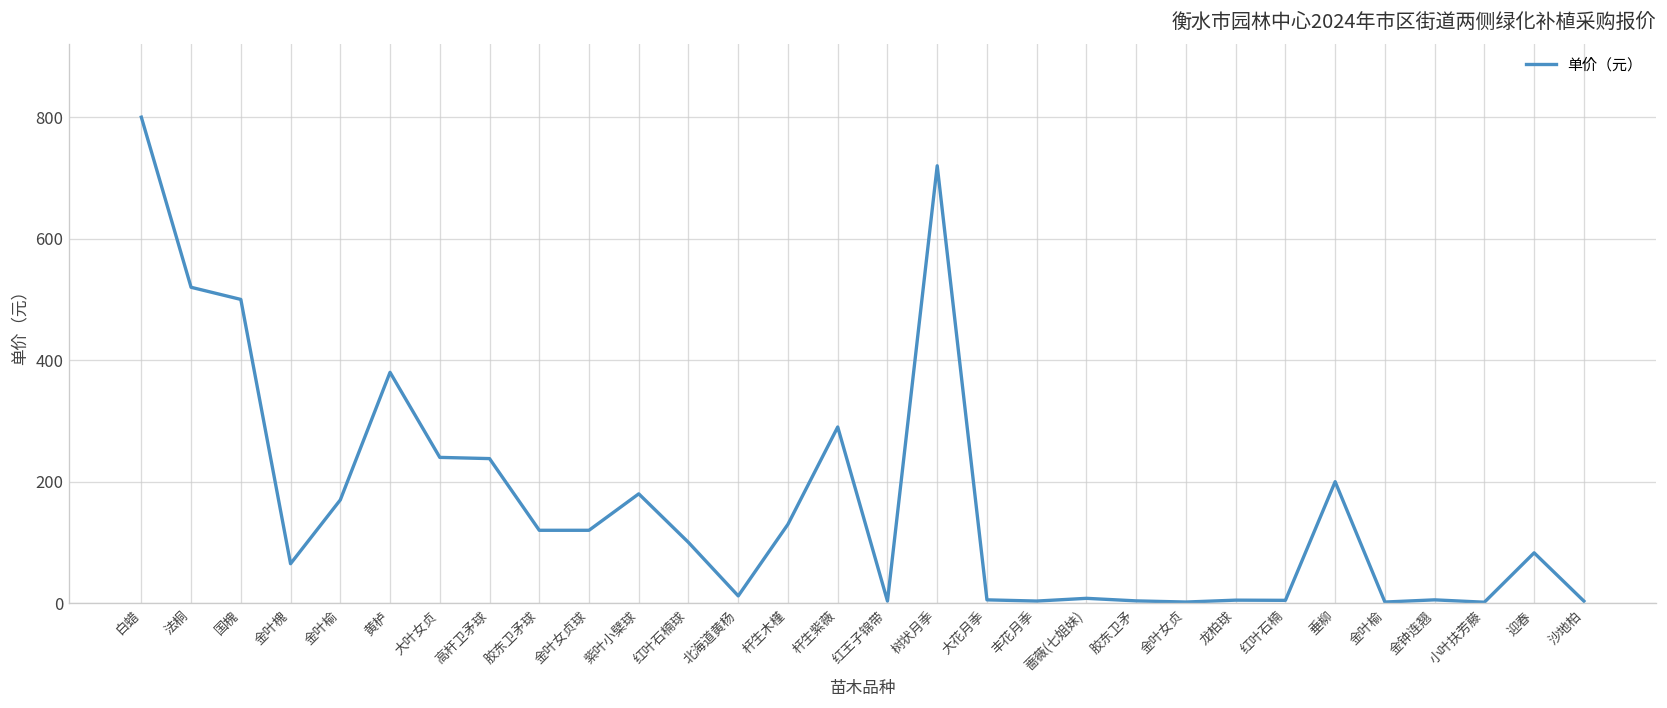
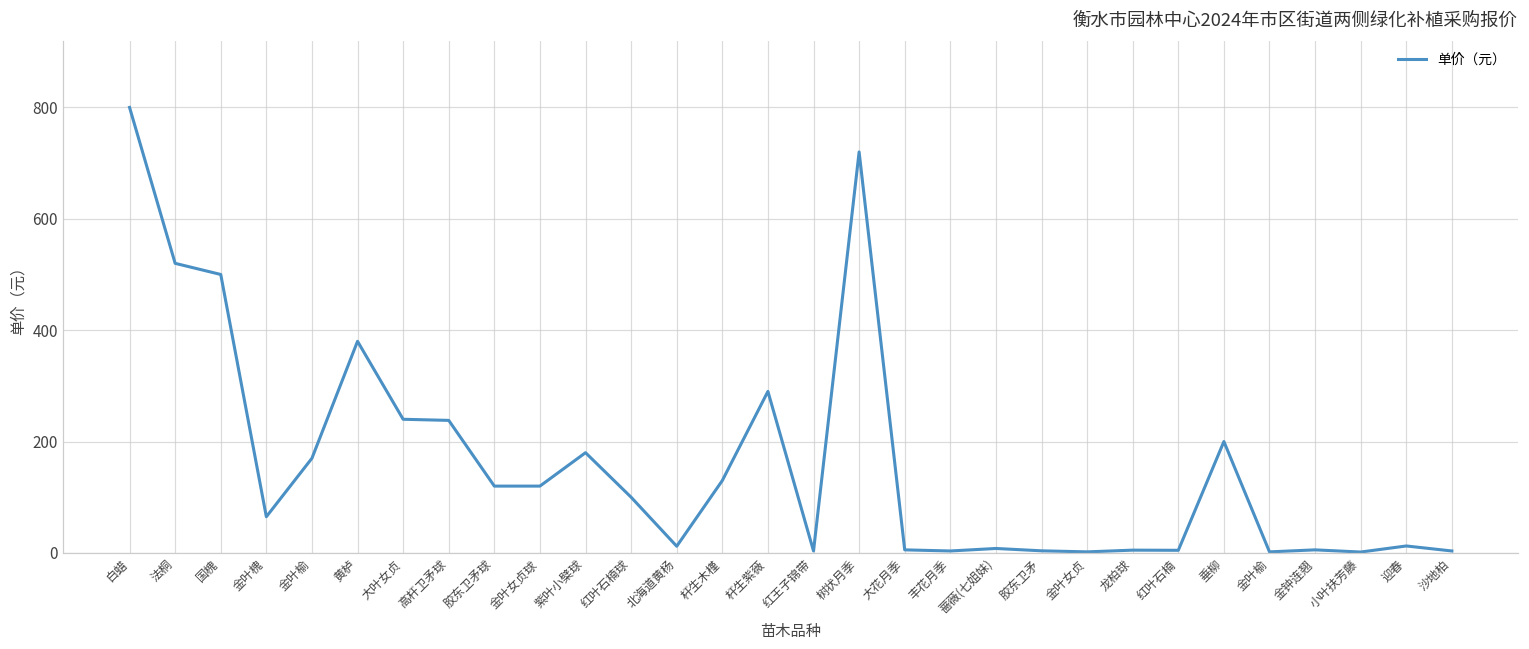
迎春: 80 -> 10
